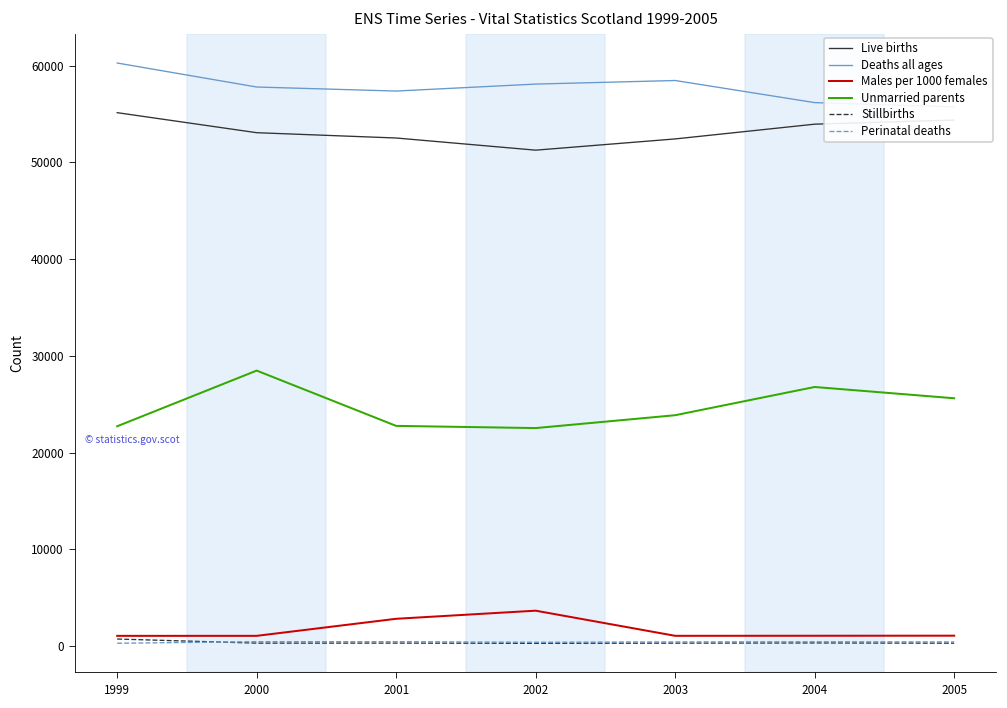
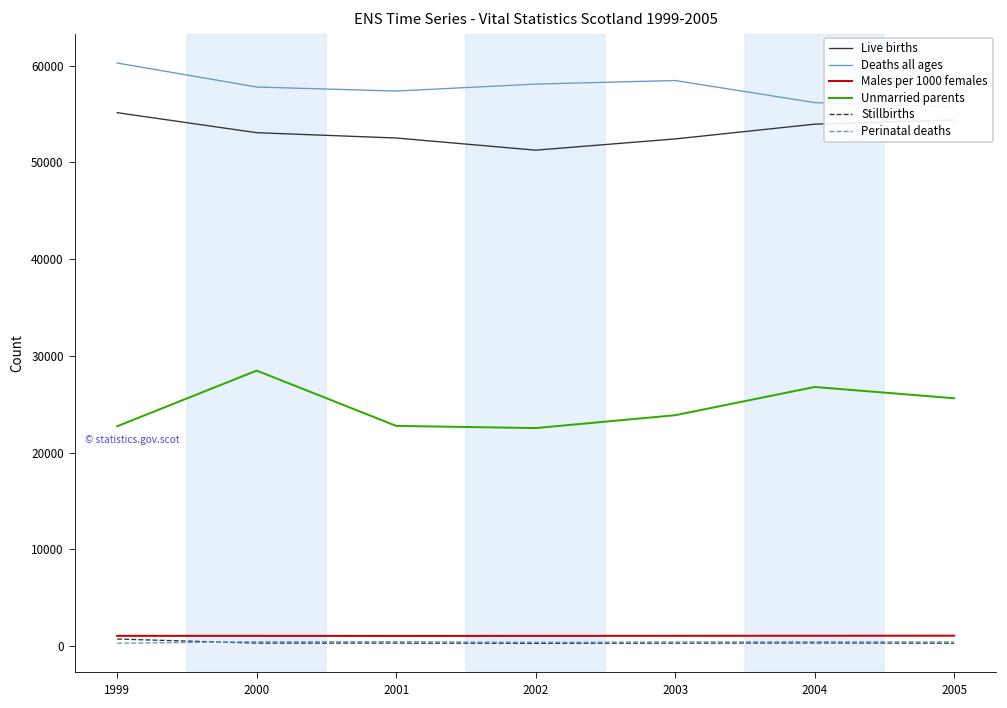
Males per 1000 females, 2001: 3000 -> 1000
Males per 1000 females, 2002: 4000 -> 1000
